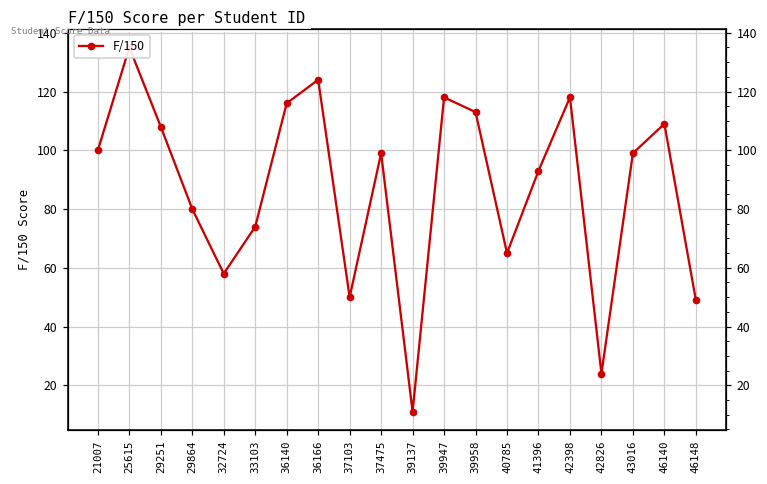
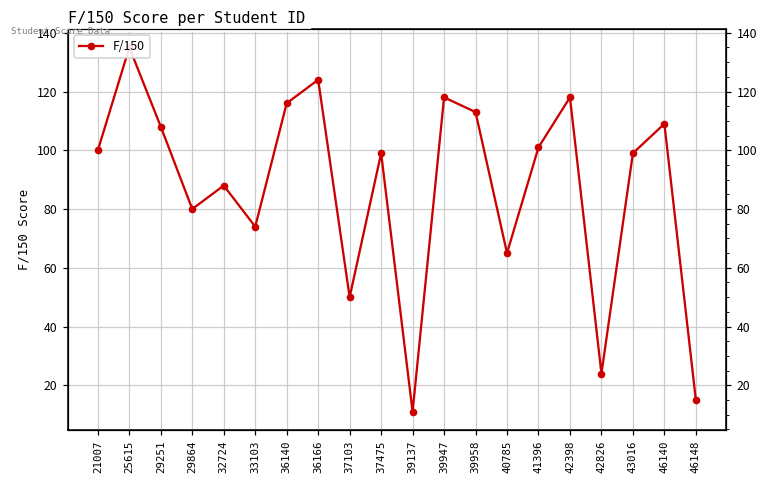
32724: 58 -> 88
41396: 93 -> 101
46148: 49 -> 15
